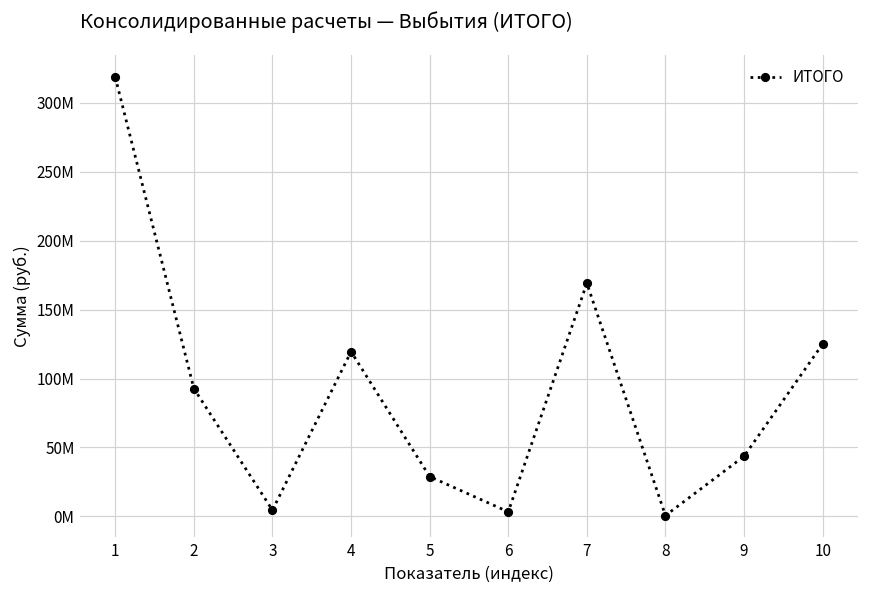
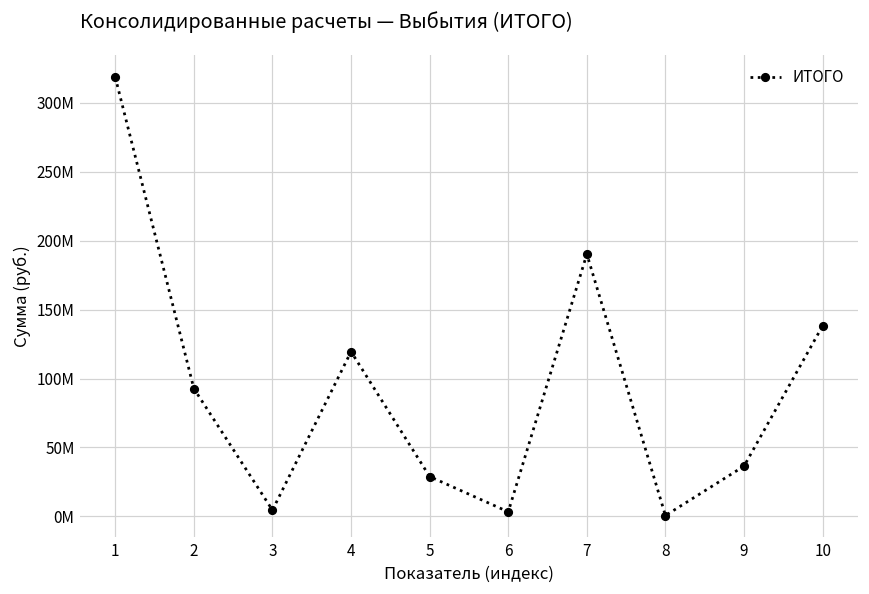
7: 169000000 -> 190000000
9: 44000000 -> 36000000
10: 125000000 -> 138000000
